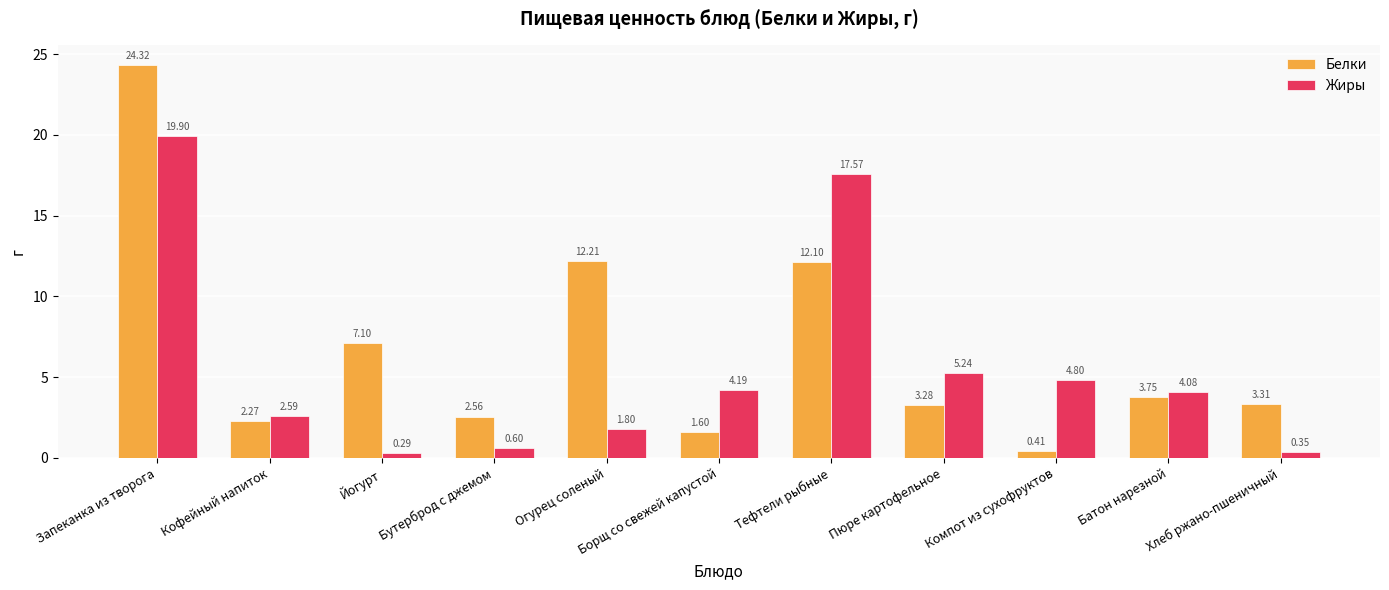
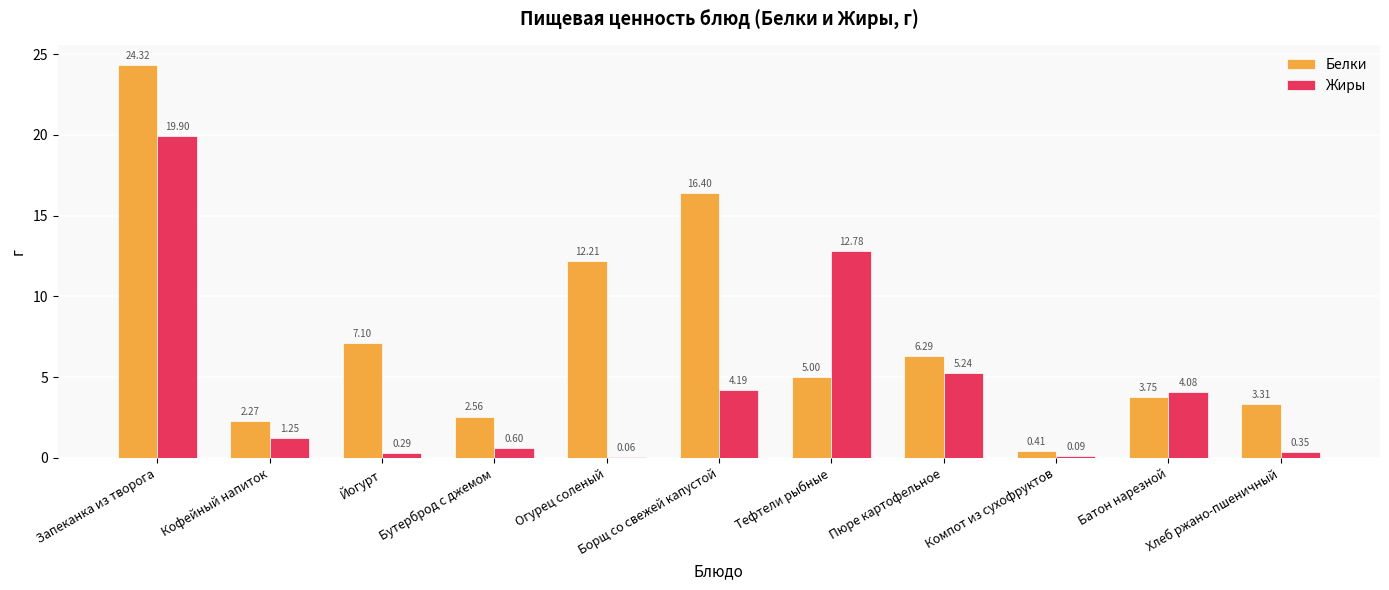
Жиры, Кофейный напиток: 2.59 -> 1.25
Жиры, Огурец соленый: 1.80 -> 0.06
Белки, Борщ со свежей капустой: 1.60 -> 16.40
Белки, Тефтели рыбные: 12.10 -> 5.00
Жиры, Тефтели рыбные: 17.57 -> 12.78
Белки, Пюре картофельное: 3.28 -> 6.29
Жиры, Компот из сухофруктов: 4.80 -> 0.09
